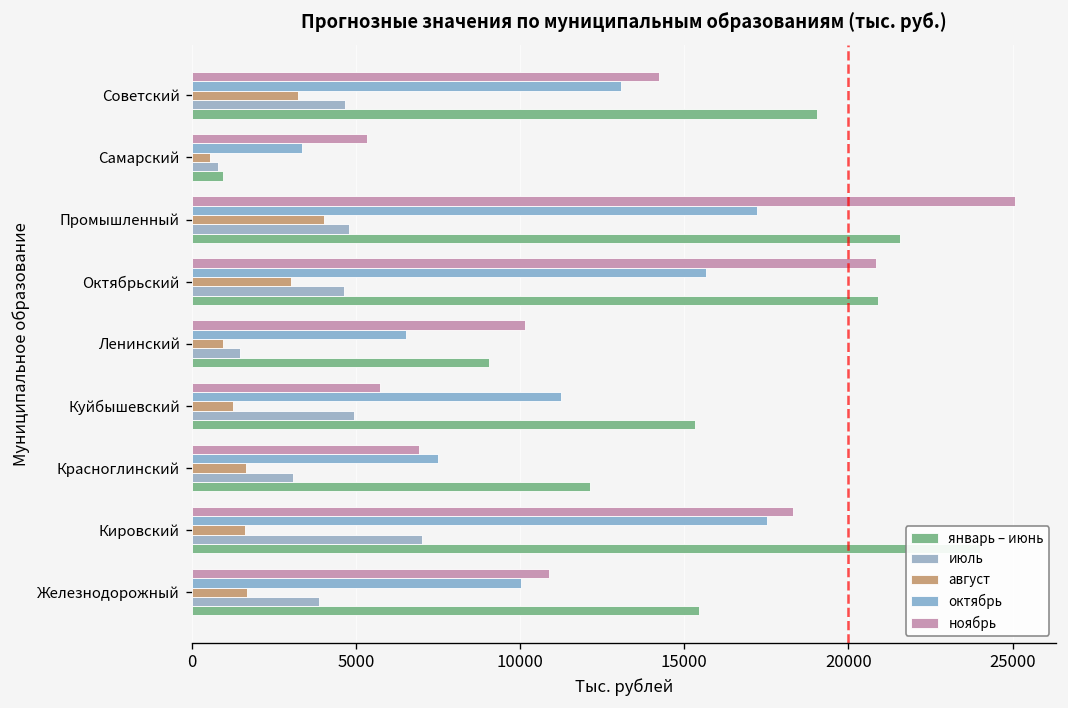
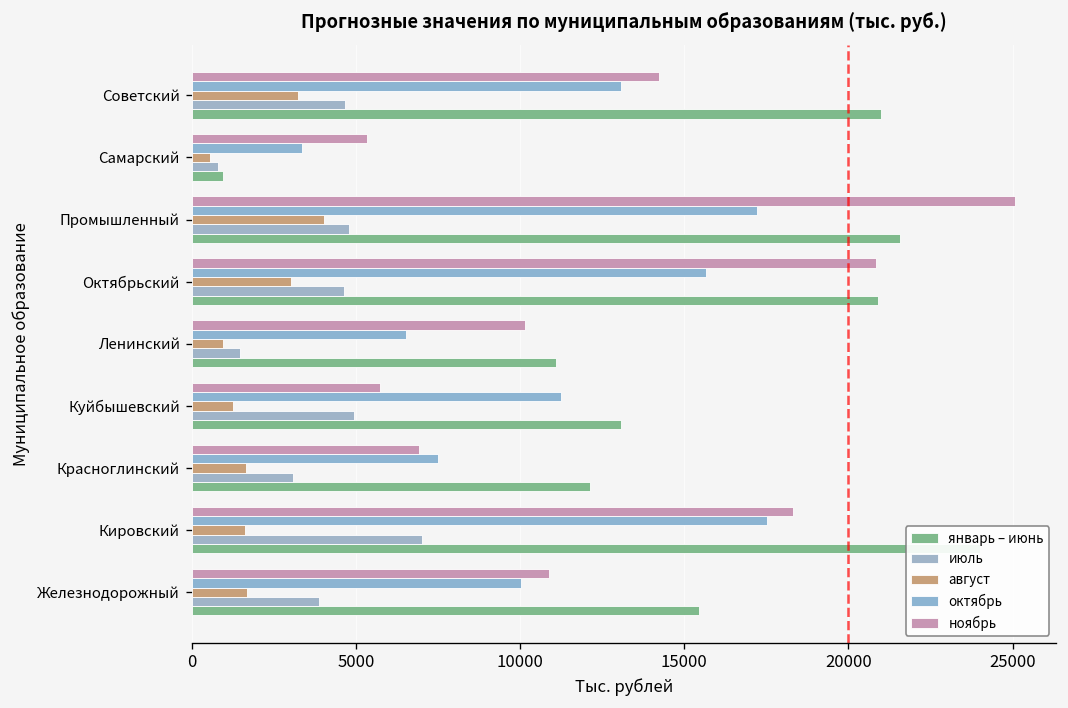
январь – июнь, Советский: 19000 -> 21000
январь – июнь, Ленинский: 9100 -> 11100
январь – июнь, Куйбышевский: 15300 -> 13100
